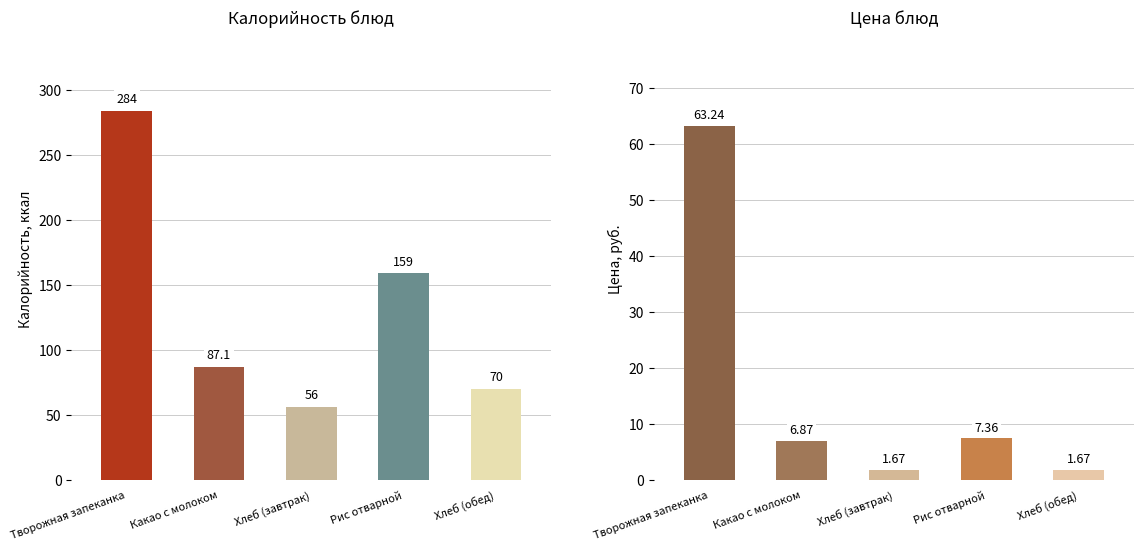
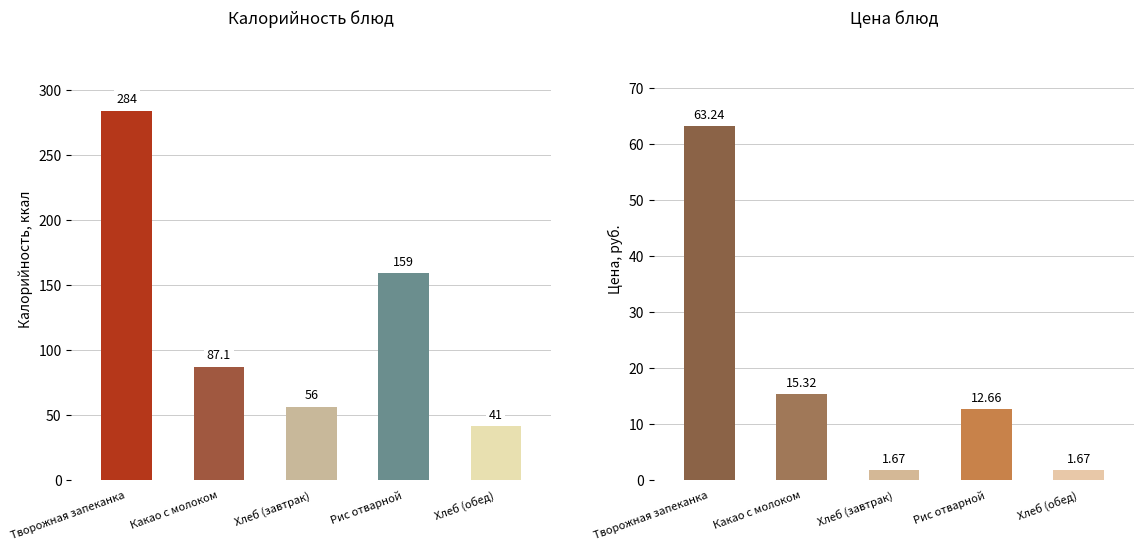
Калорийность блюд, Хлеб (обед): 70 -> 41
Цена блюд, Какао с молоком: 6.87 -> 15.32
Цена блюд, Рис отварной: 7.36 -> 12.66
